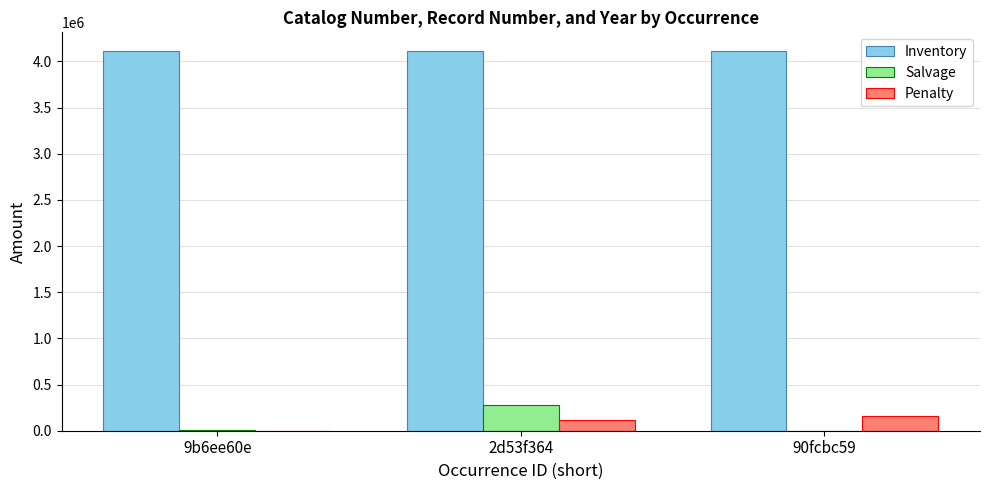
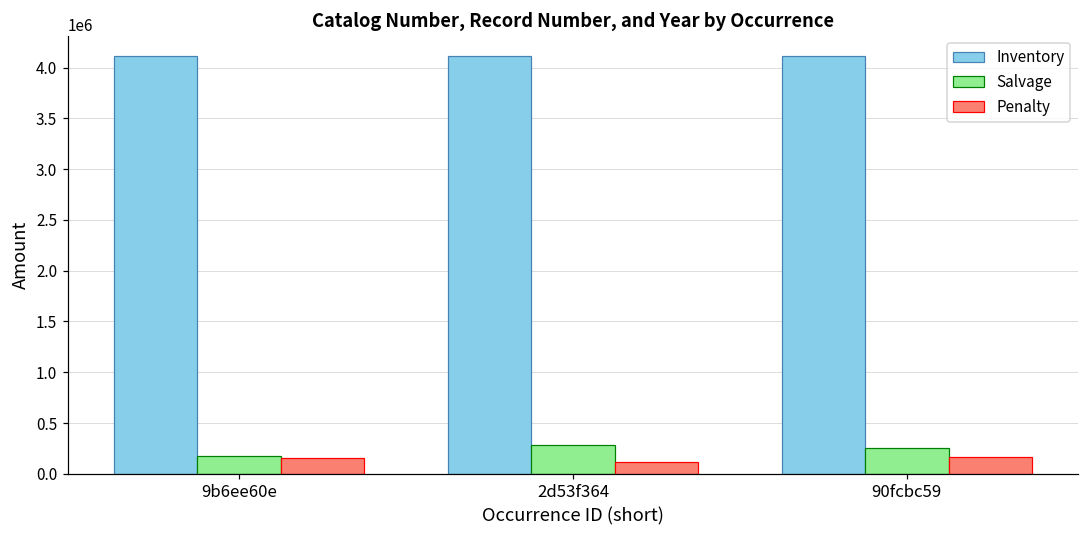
Salvage, 9b6ee60e: 0 -> 200000
Penalty, 9b6ee60e: 0 -> 200000
Salvage, 90fcbc59: 0 -> 300000
